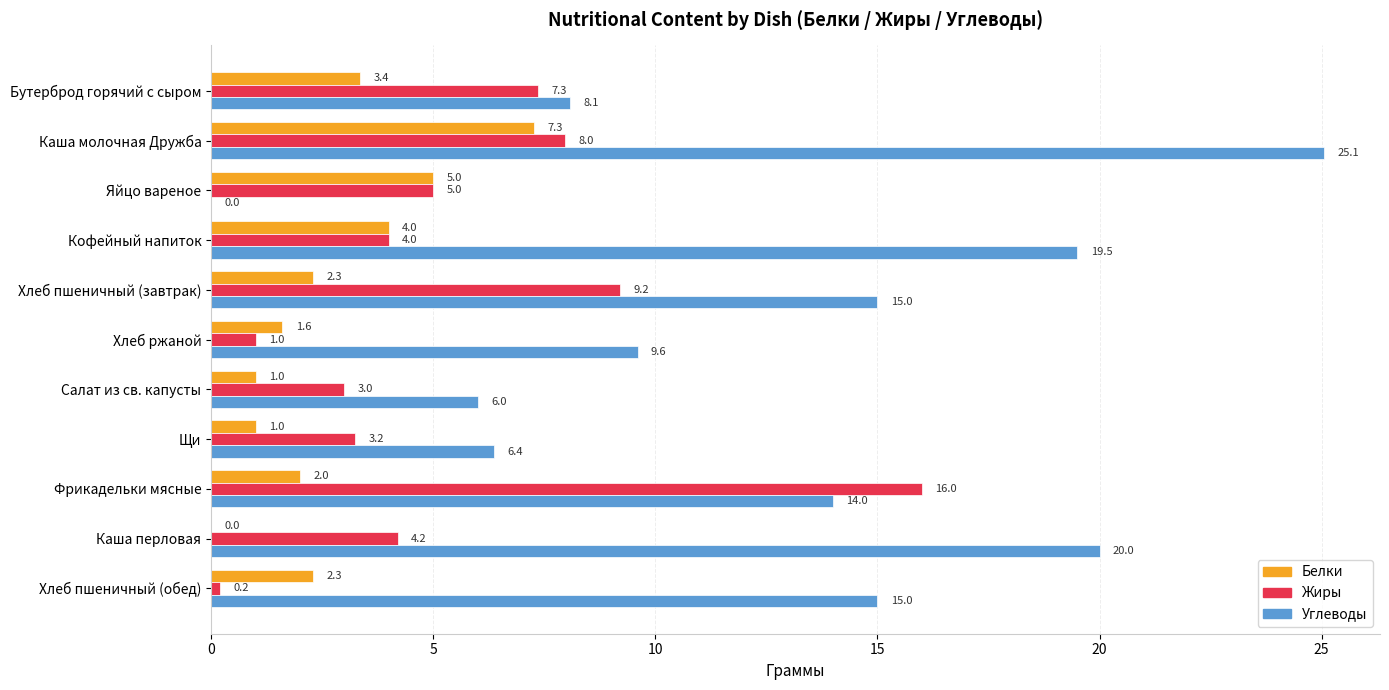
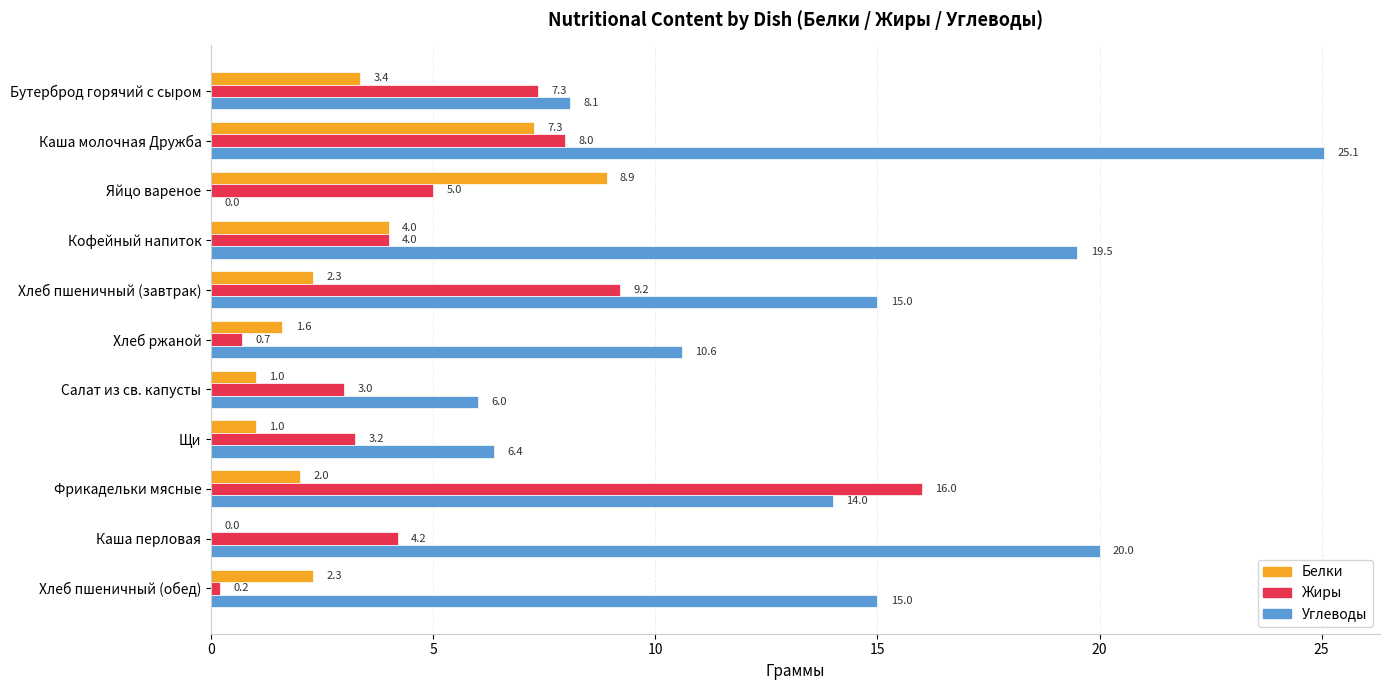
Белки, Яйцо вареное: 5.0 -> 8.9
Жиры, Хлеб ржаной: 1.0 -> 0.7
Углеводы, Хлеб ржаной: 9.6 -> 10.6
